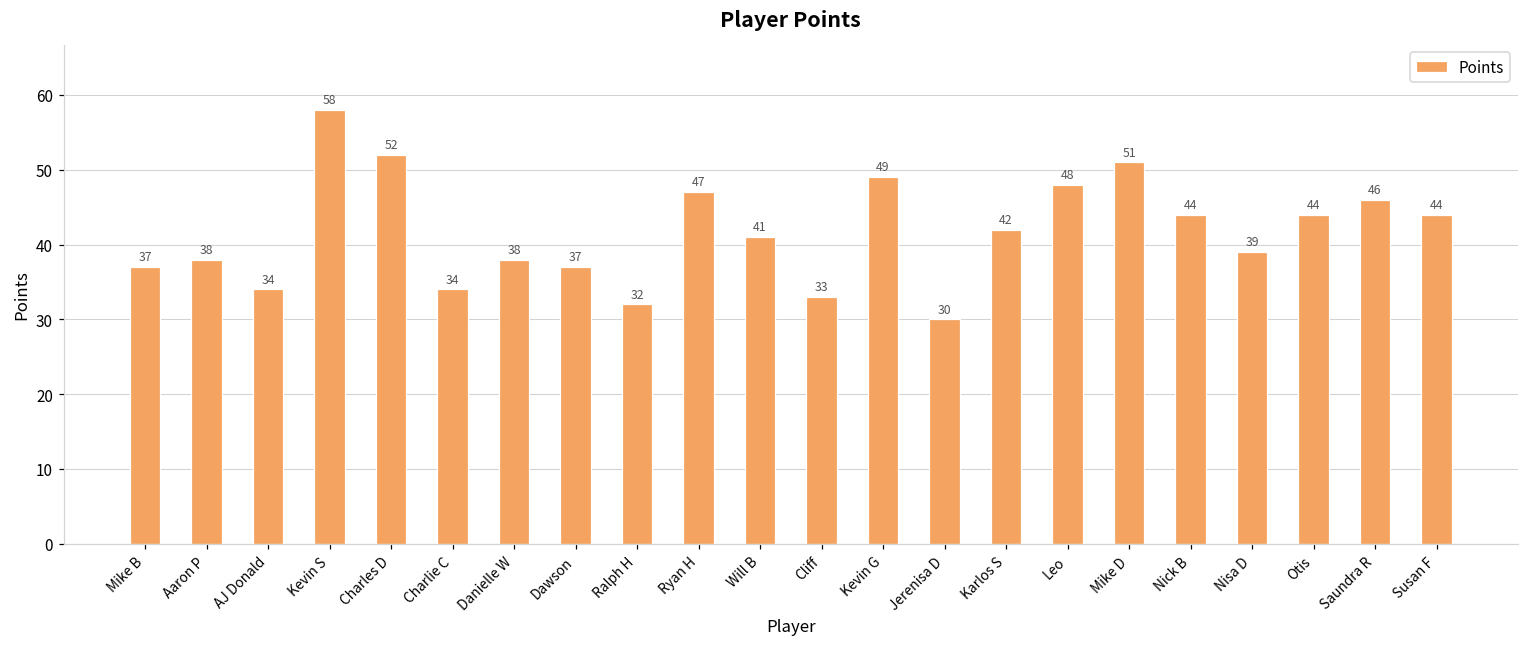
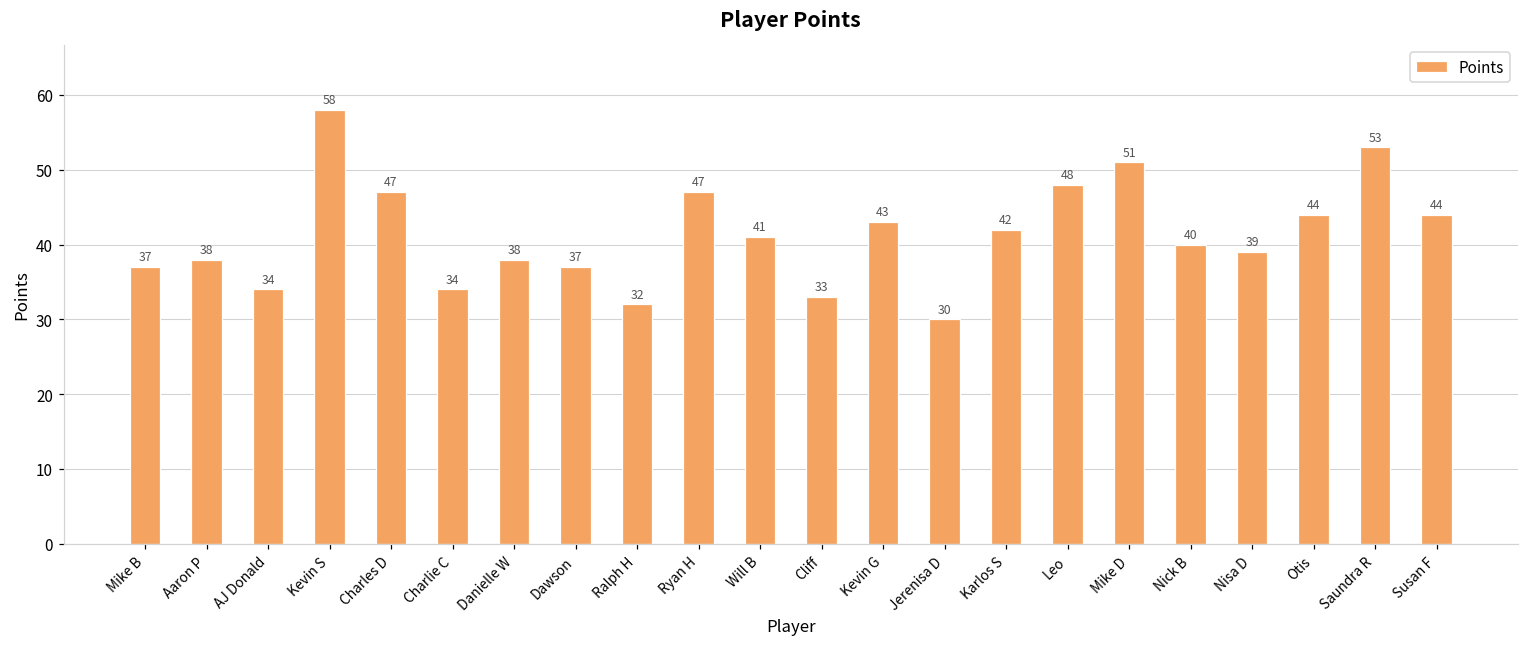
Charles D: 52 -> 47
Kevin G: 49 -> 43
Nick B: 44 -> 40
Saundra R: 46 -> 53
